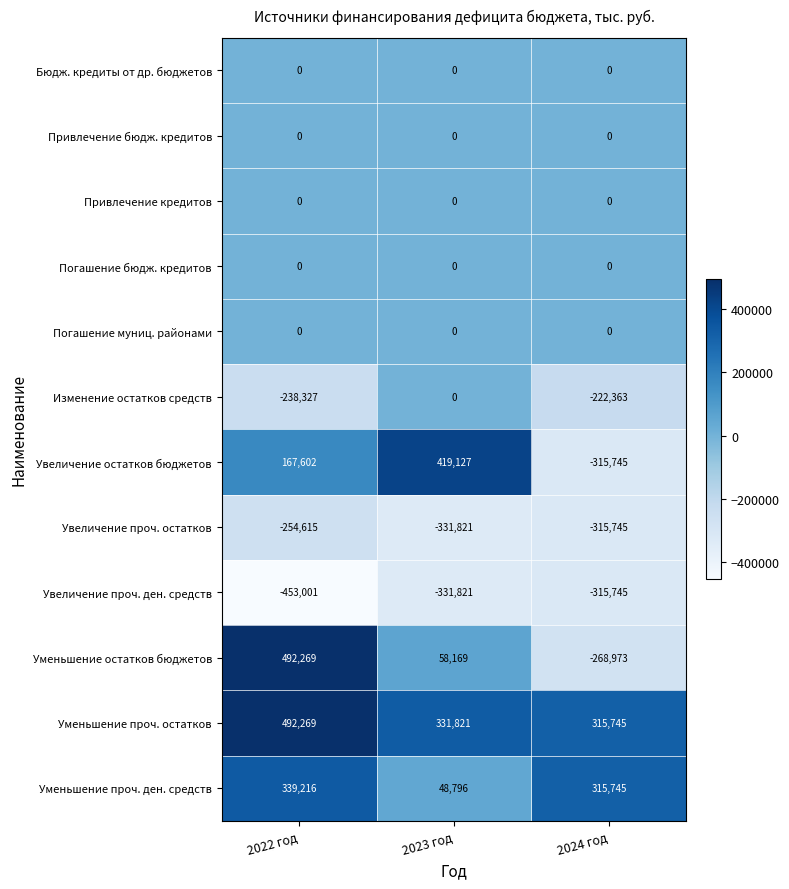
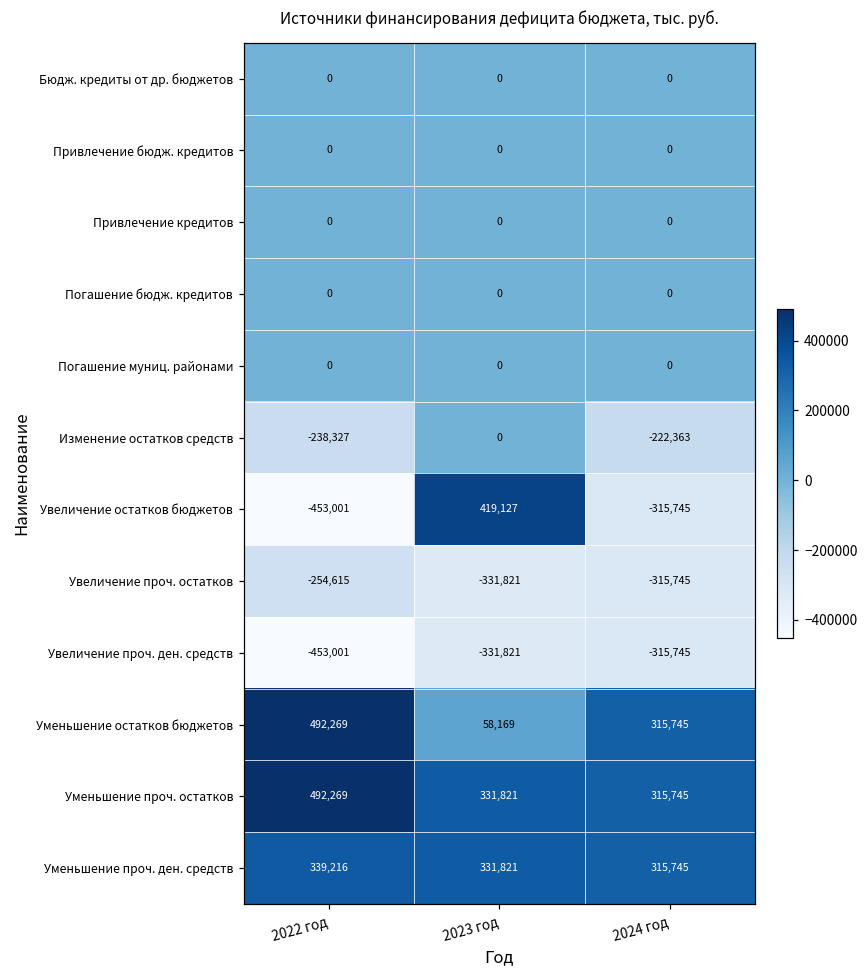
Увеличение остатков бюджетов, 2022 год: 167,602 -> -453,001
Уменьшение остатков бюджетов, 2024 год: -268,973 -> 315,745
Уменьшение проч. ден. средств, 2023 год: 48,796 -> 331,821
